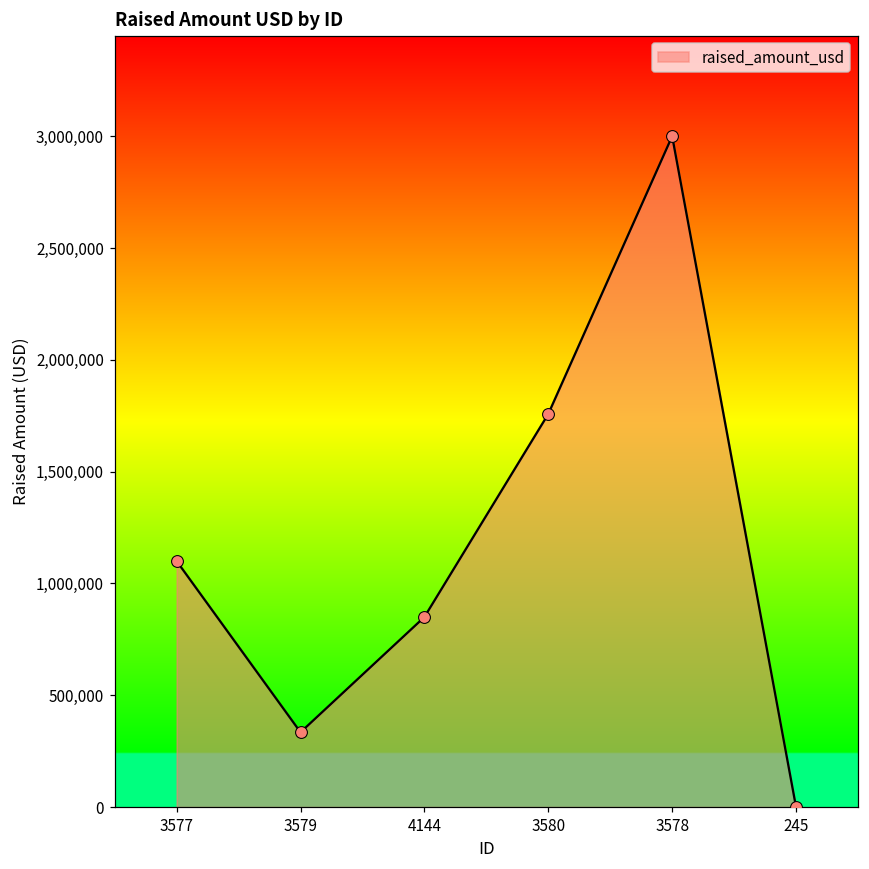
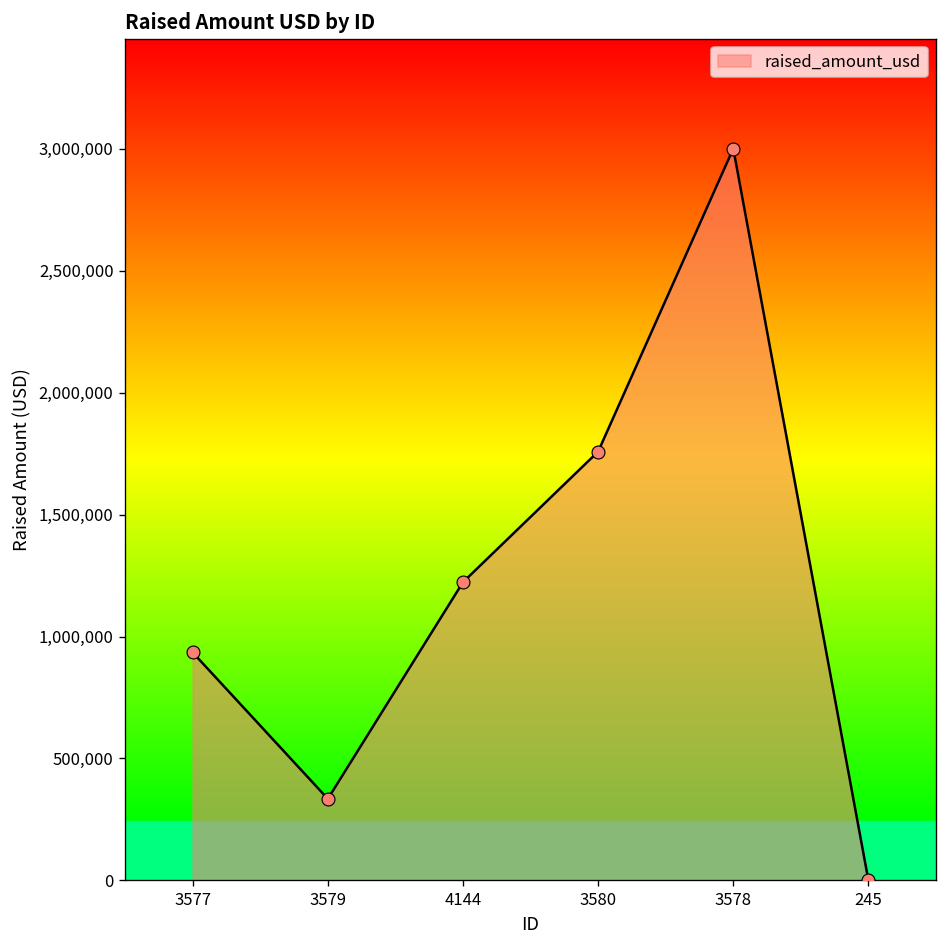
3577: 1,100,000 -> 930,000
4144: 850,000 -> 1,220,000
